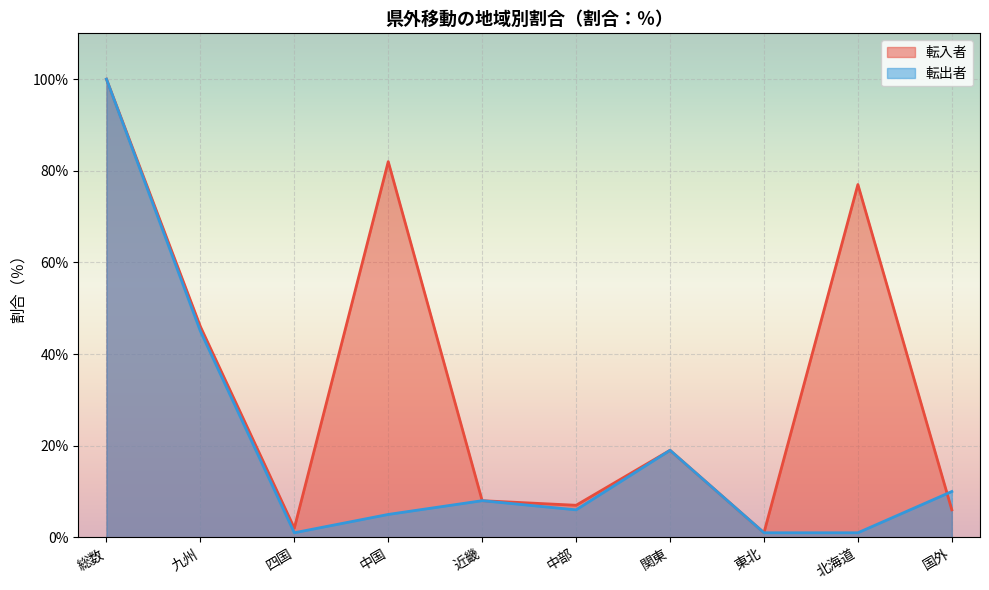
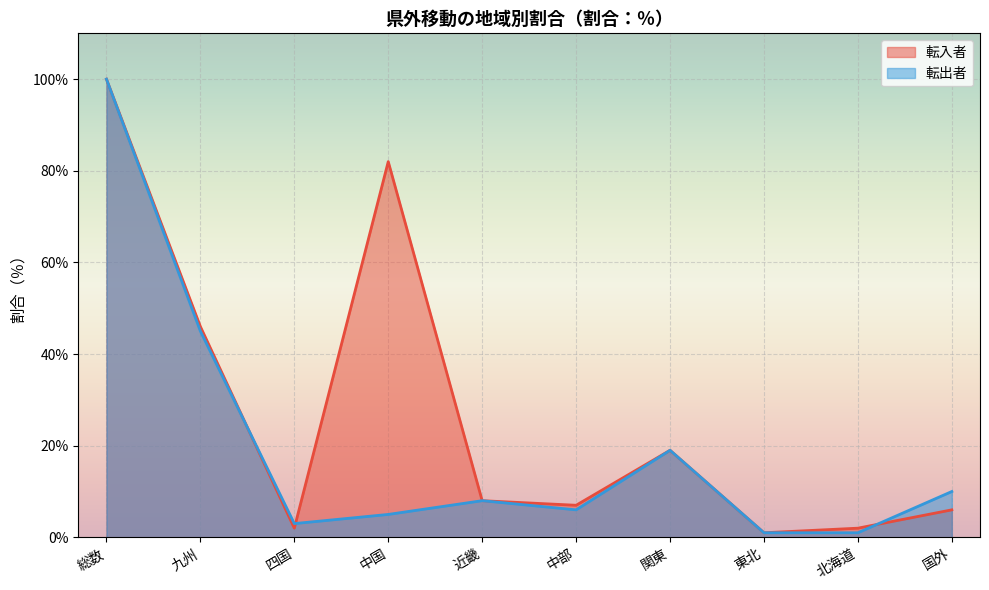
転出者, 四国: 1% -> 3%
転入者, 北海道: 77% -> 2%
